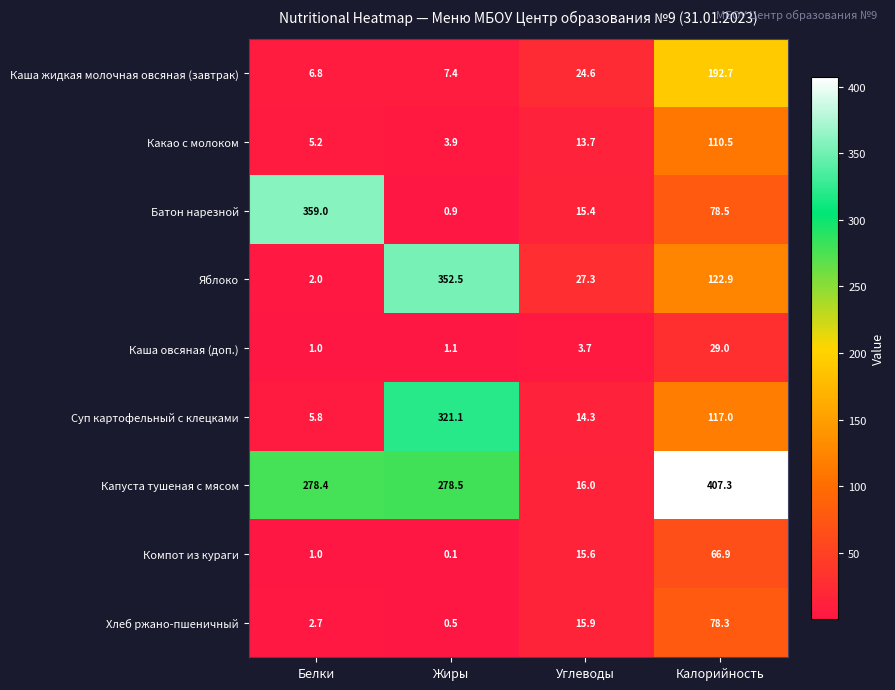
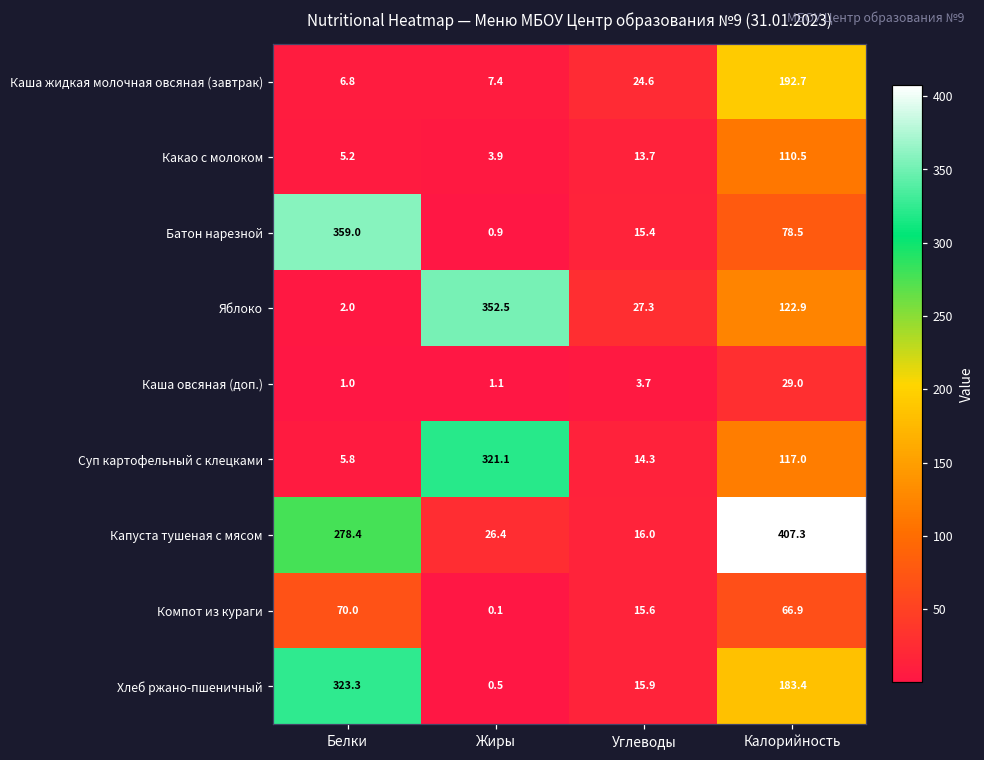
Капуста тушеная с мясом, Жиры: 278.5 -> 26.4
Компот из кураги, Белки: 1.0 -> 70.0
Хлеб ржано-пшеничный, Белки: 2.7 -> 323.3
Хлеб ржано-пшеничный, Калорийность: 78.3 -> 183.4
